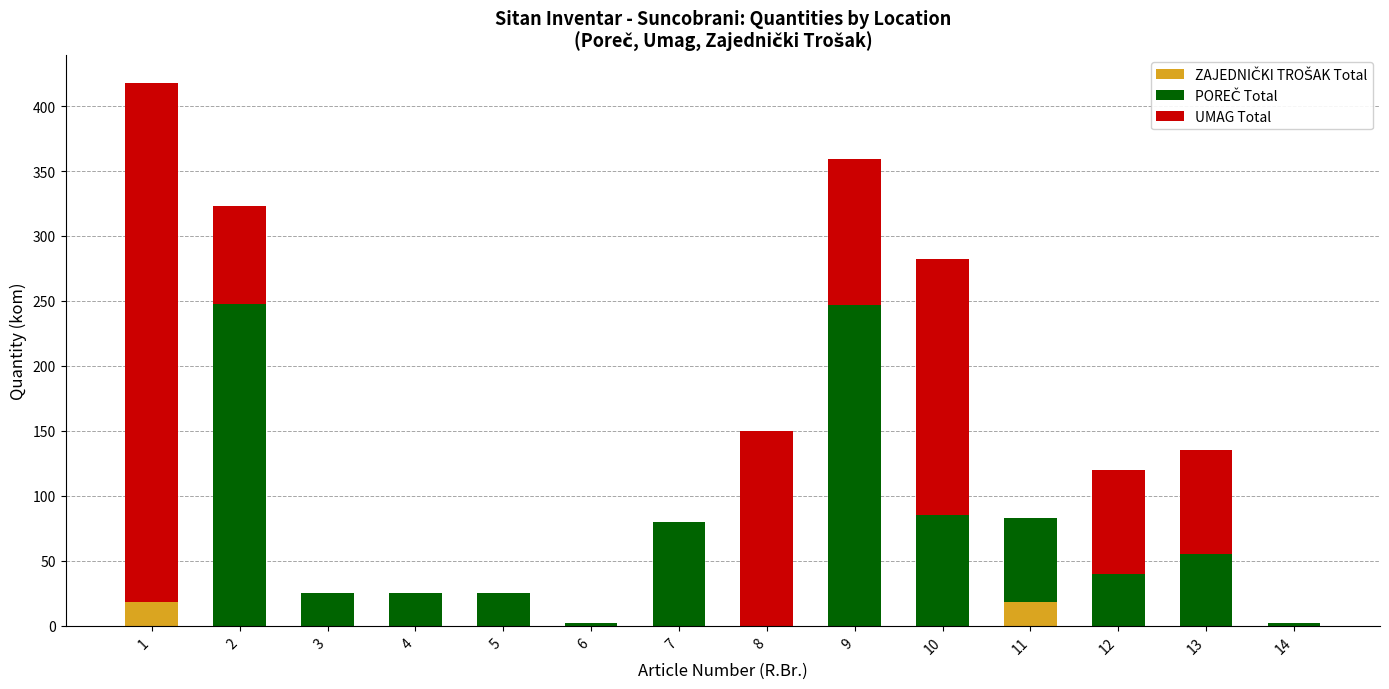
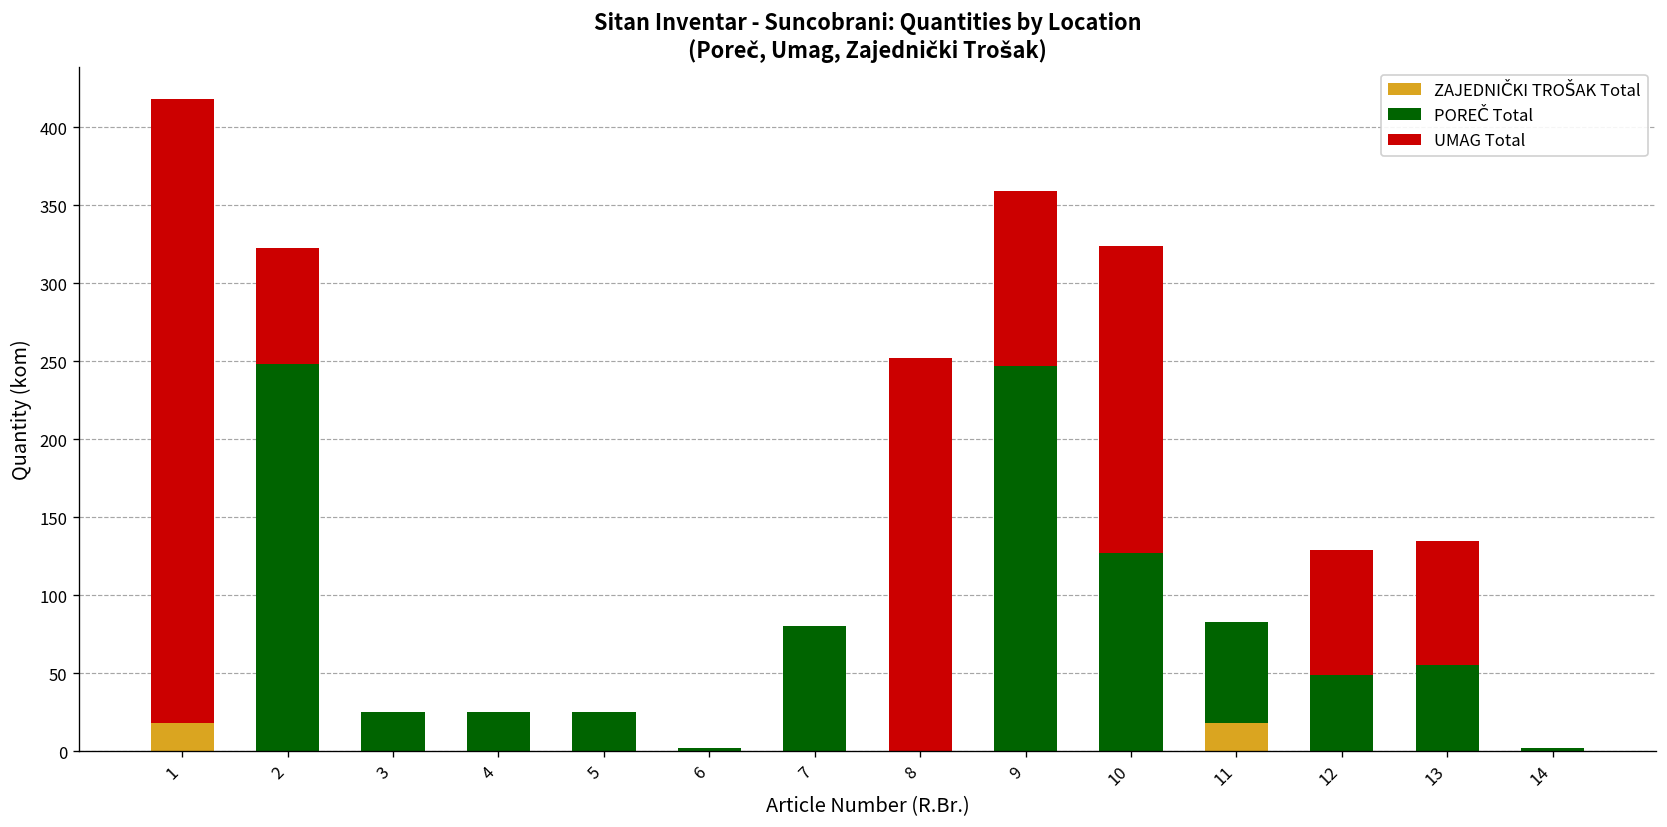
UMAG Total, 8: 150 -> 252
POREČ Total, 10: 85 -> 127
POREČ Total, 12: 40 -> 49
